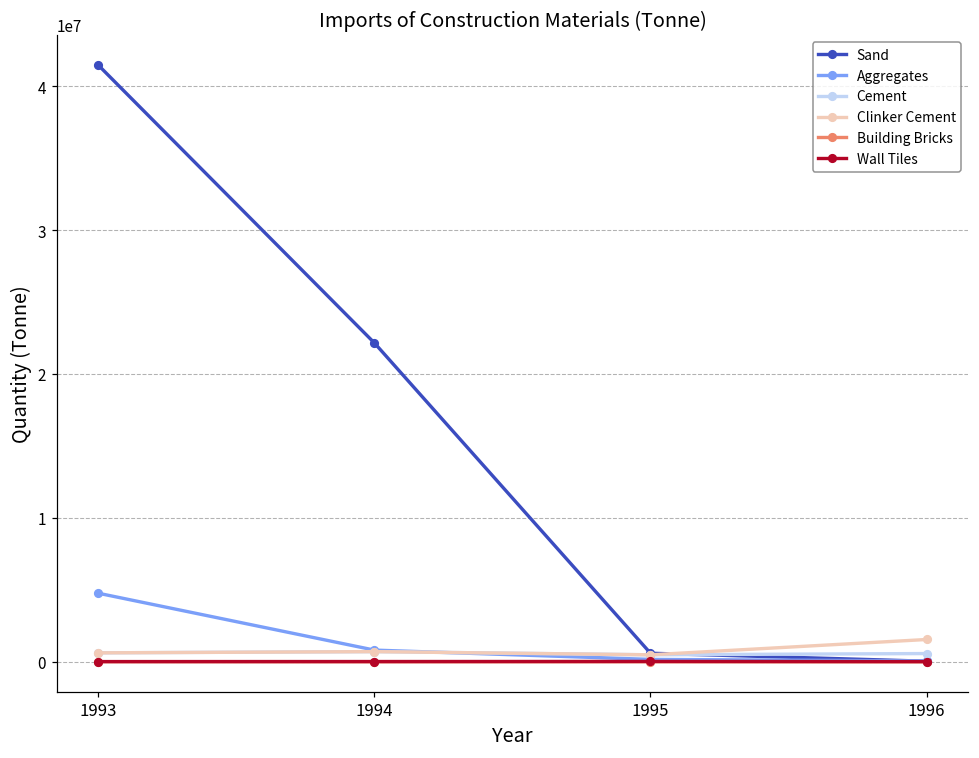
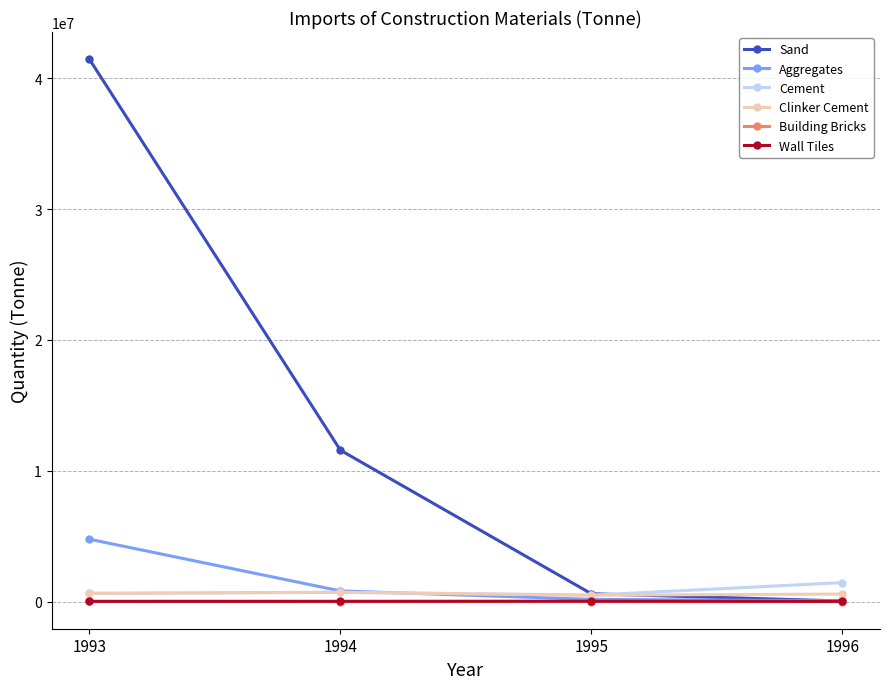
Sand, 1994: 22200000 -> 11600000
Cement, 1996: 600000 -> 1500000
Clinker Cement, 1996: 1600000 -> 600000
